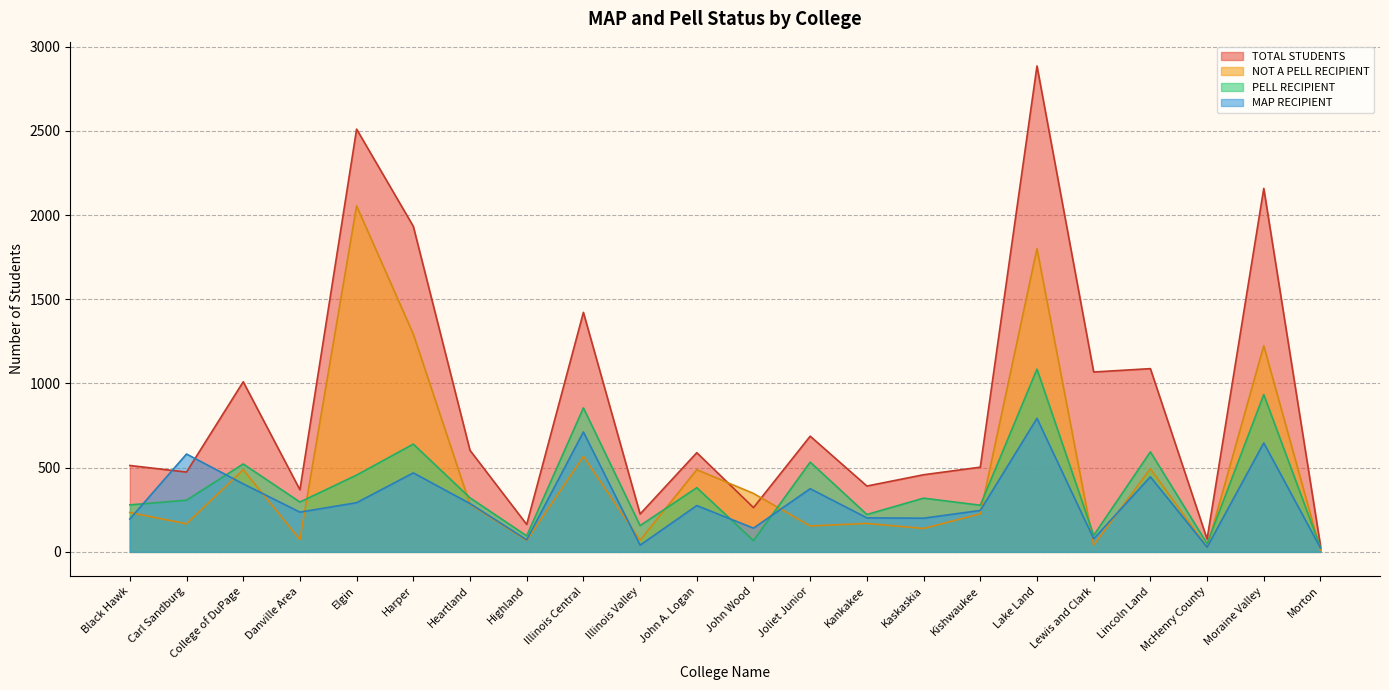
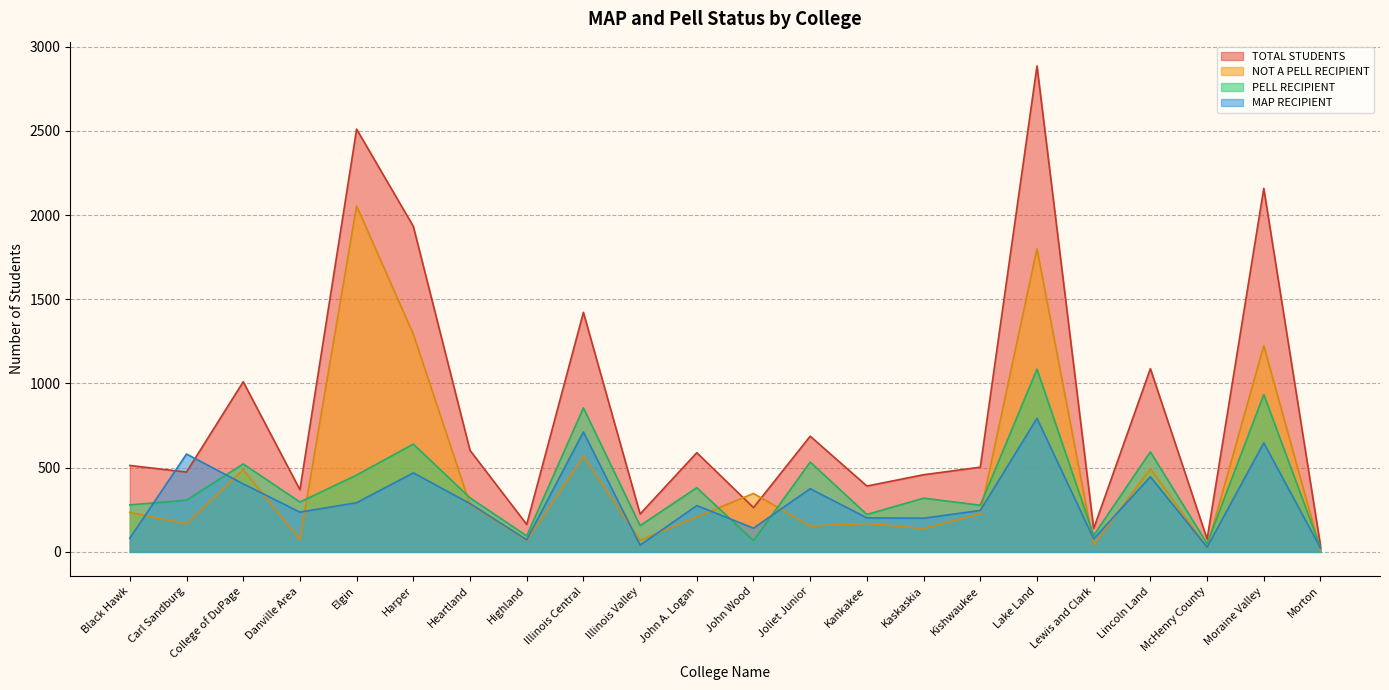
MAP RECIPIENT, Black Hawk: 200 -> 80
NOT A PELL RECIPIENT, John A. Logan: 490 -> 210
TOTAL STUDENTS, Lewis and Clark: 1070 -> 140
